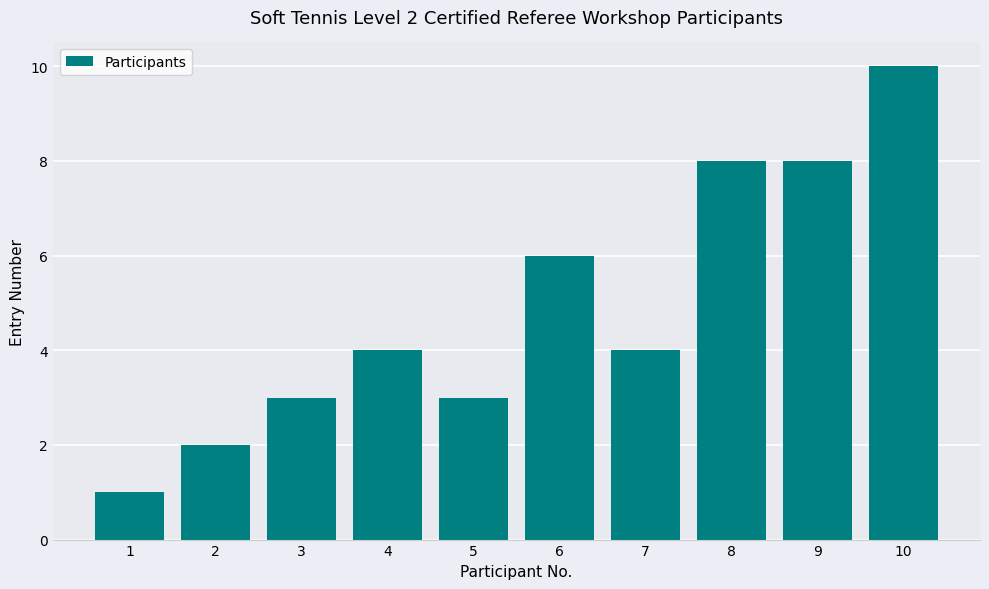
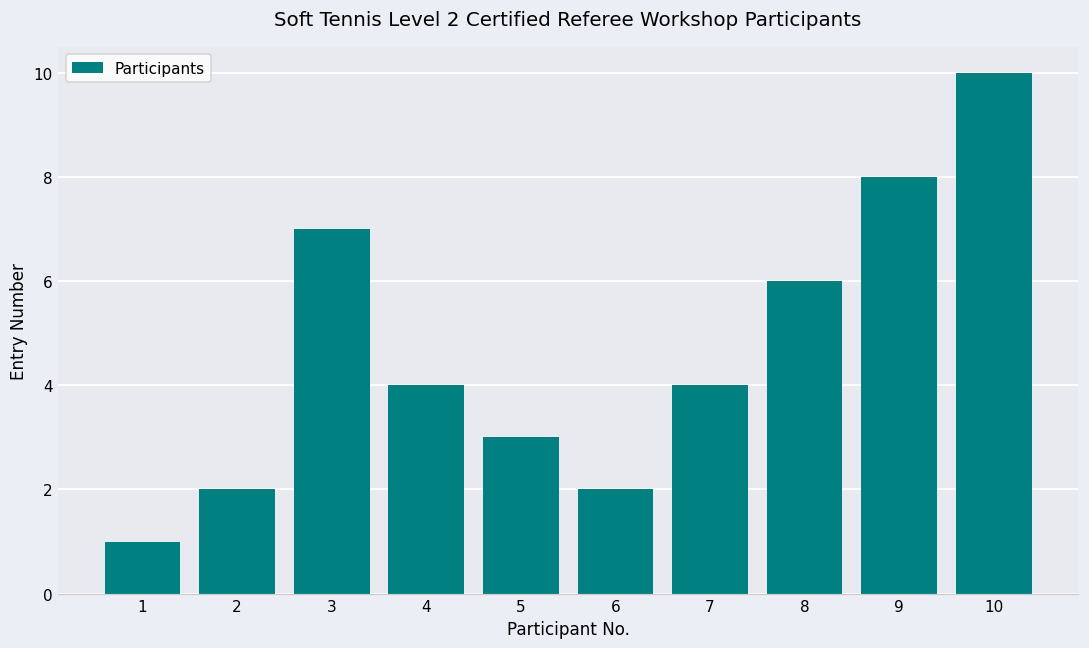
3: 3 -> 7
6: 6 -> 2
8: 8 -> 6
